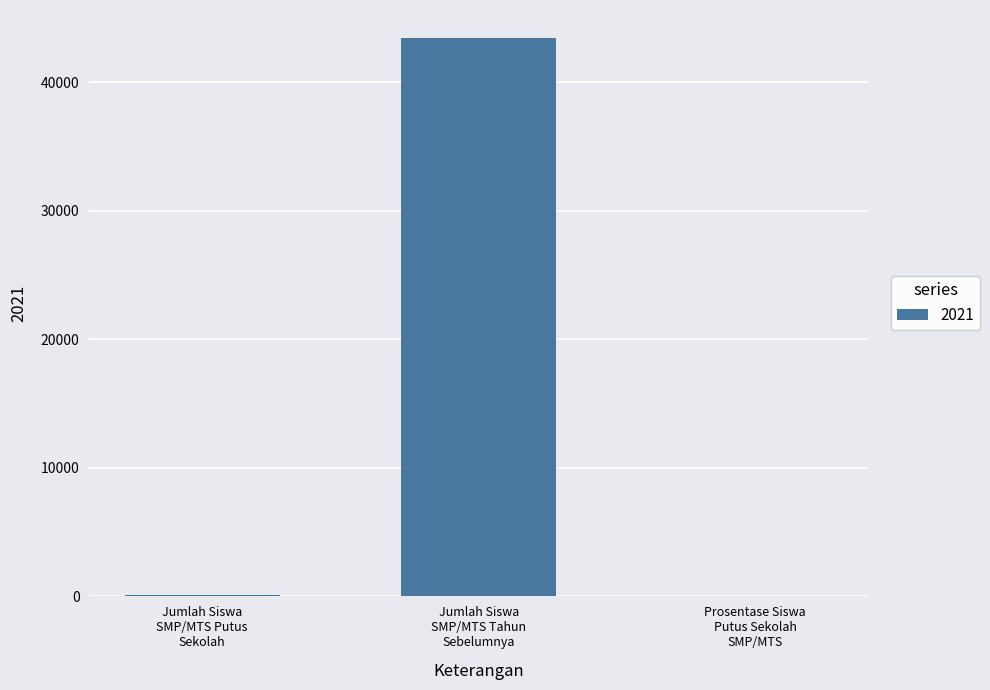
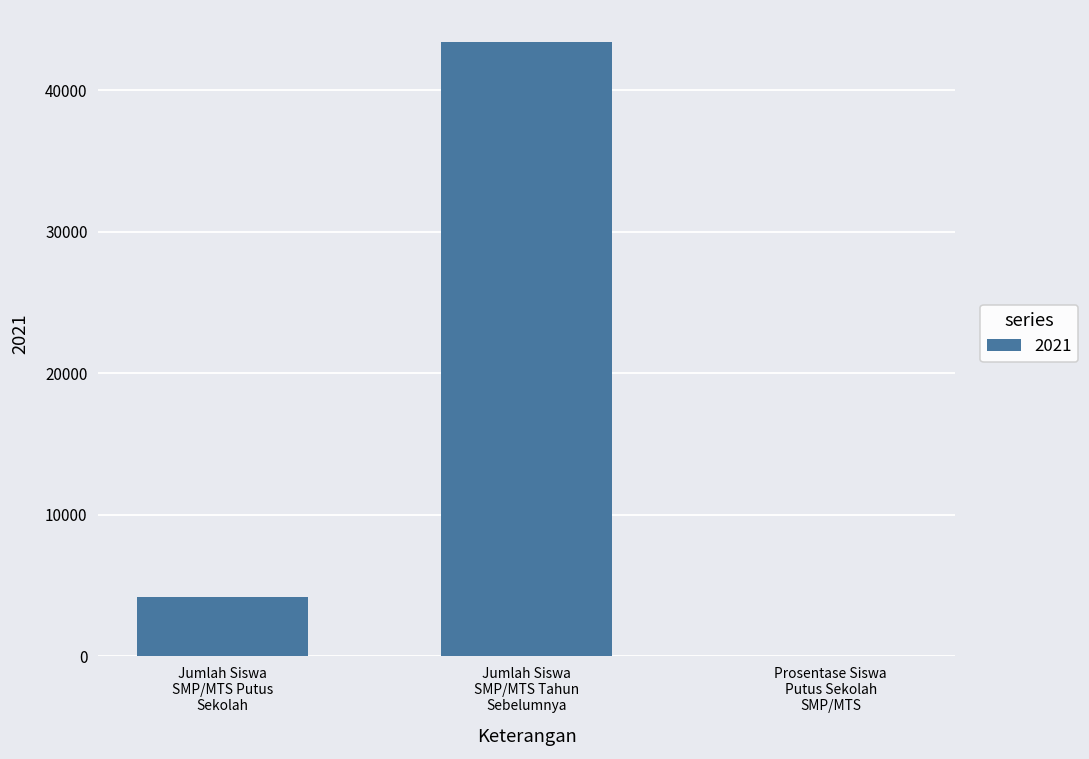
Jumlah Siswa SMP/MTS Putus Sekolah: 100 -> 4100
